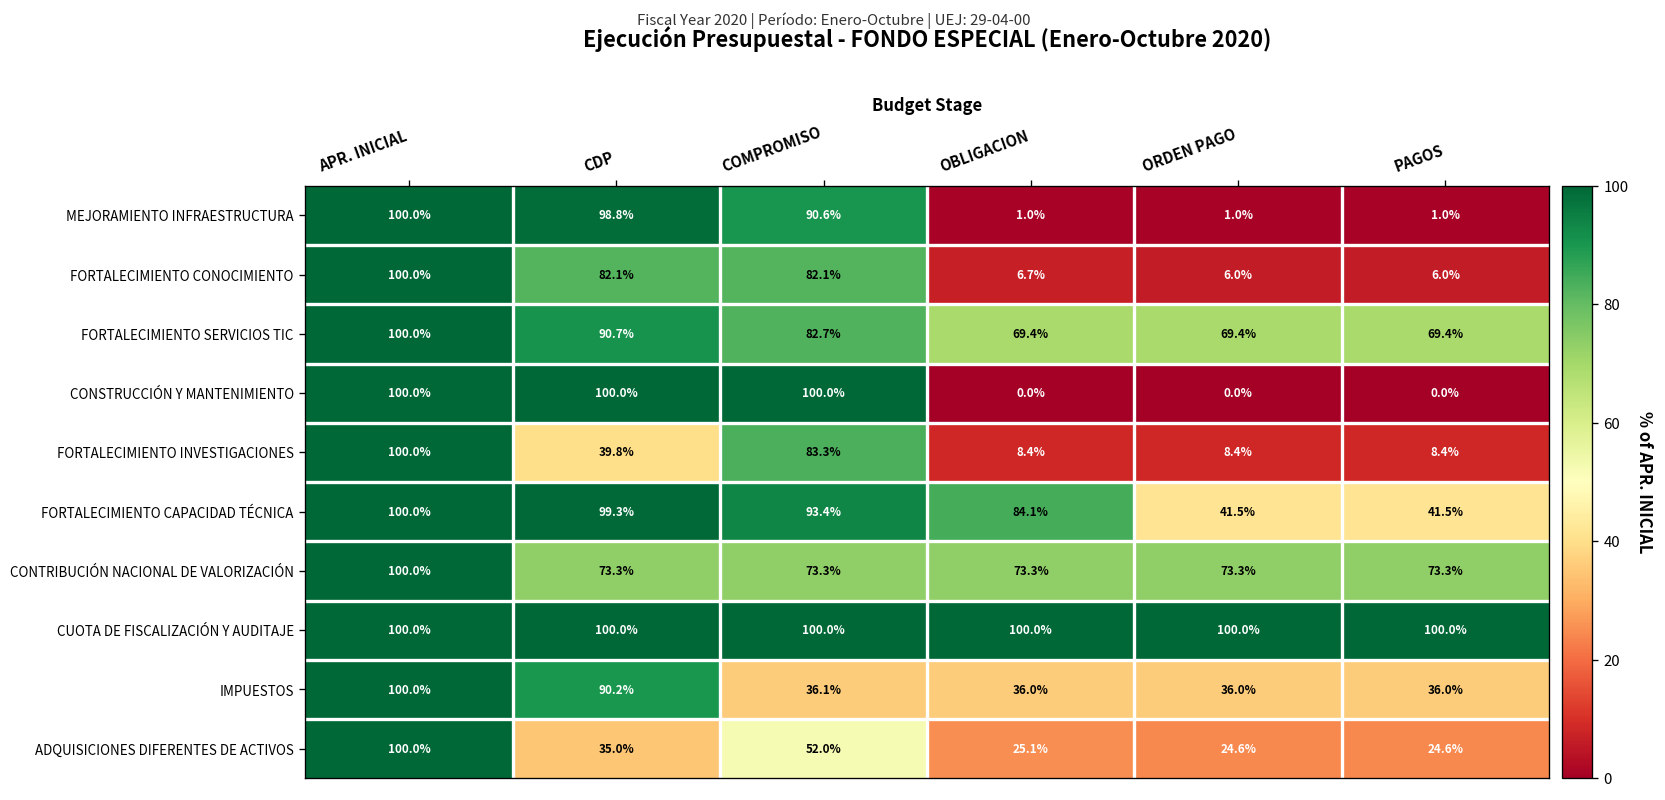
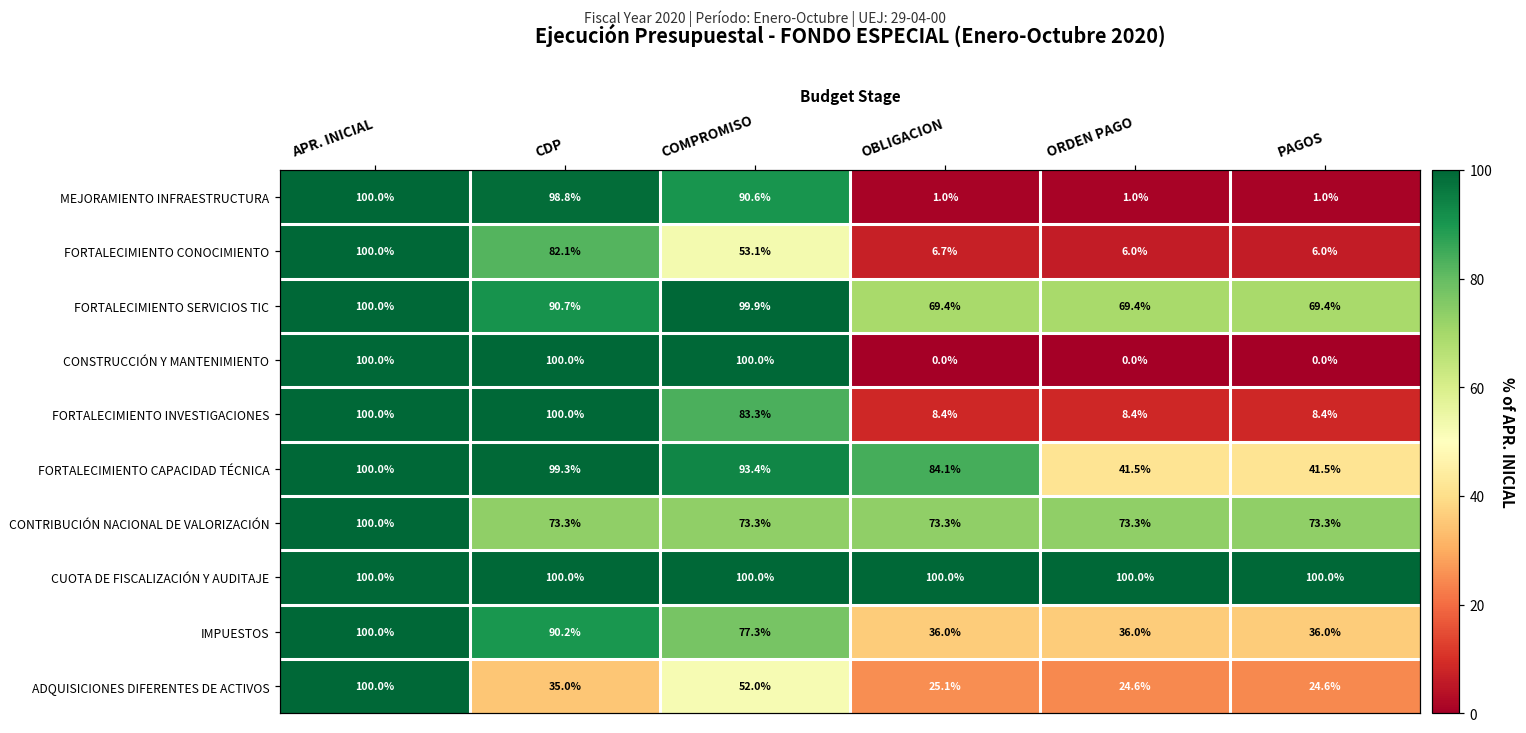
FORTALECIMIENTO CONOCIMIENTO, COMPROMISO: 82.1% -> 53.1%
FORTALECIMIENTO SERVICIOS TIC, COMPROMISO: 82.7% -> 99.9%
FORTALECIMIENTO INVESTIGACIONES, CDP: 39.8% -> 100.0%
IMPUESTOS, COMPROMISO: 36.1% -> 77.3%
